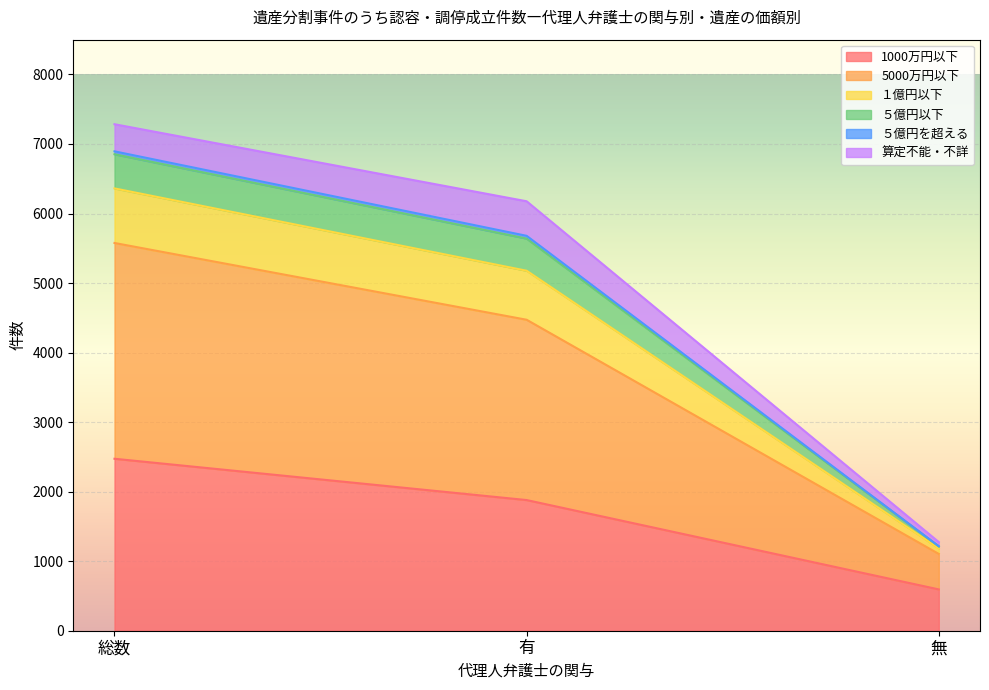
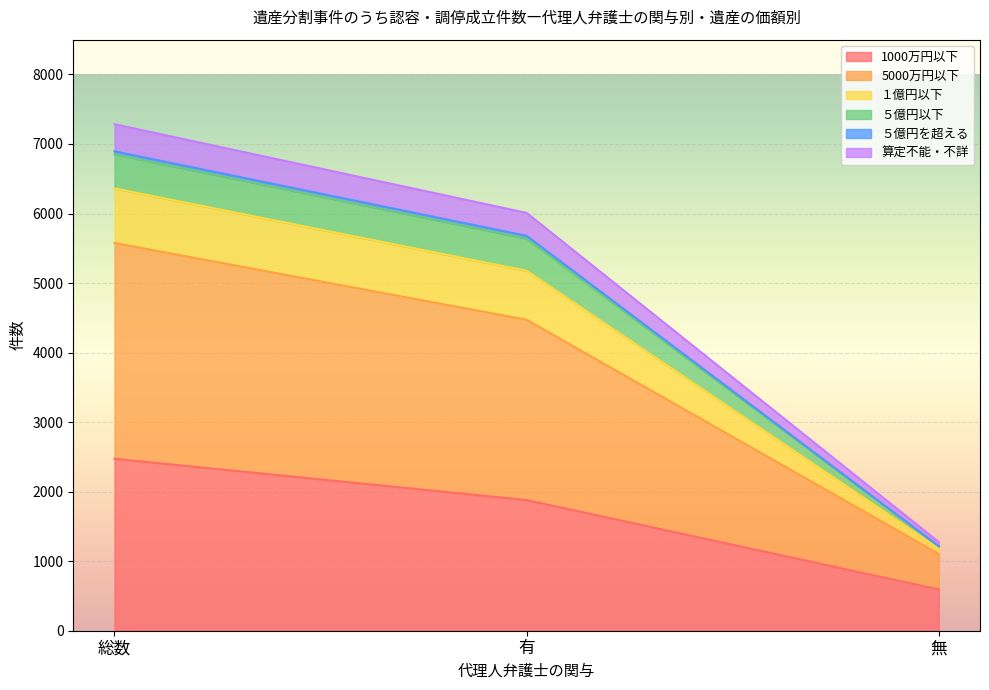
算定不能・不詳, 有: 500 -> 300
